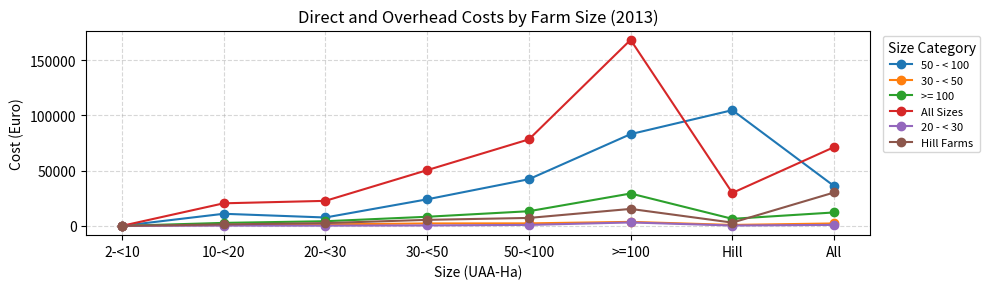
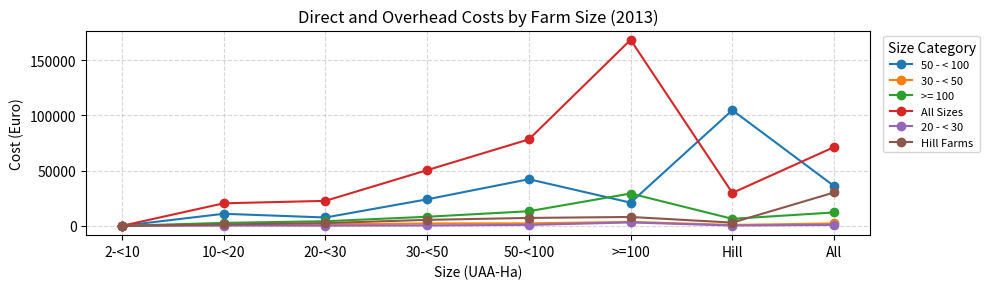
50 - < 100, >=100: 83000 -> 21000
Hill Farms, >=100: 15000 -> 8000
